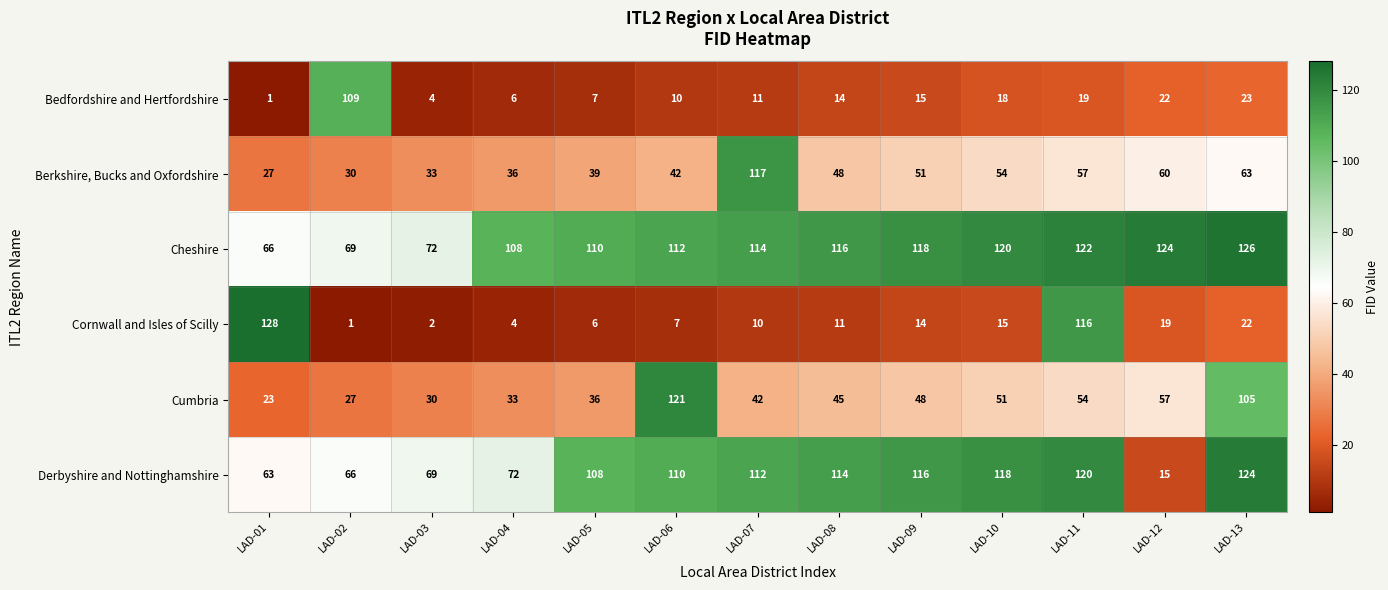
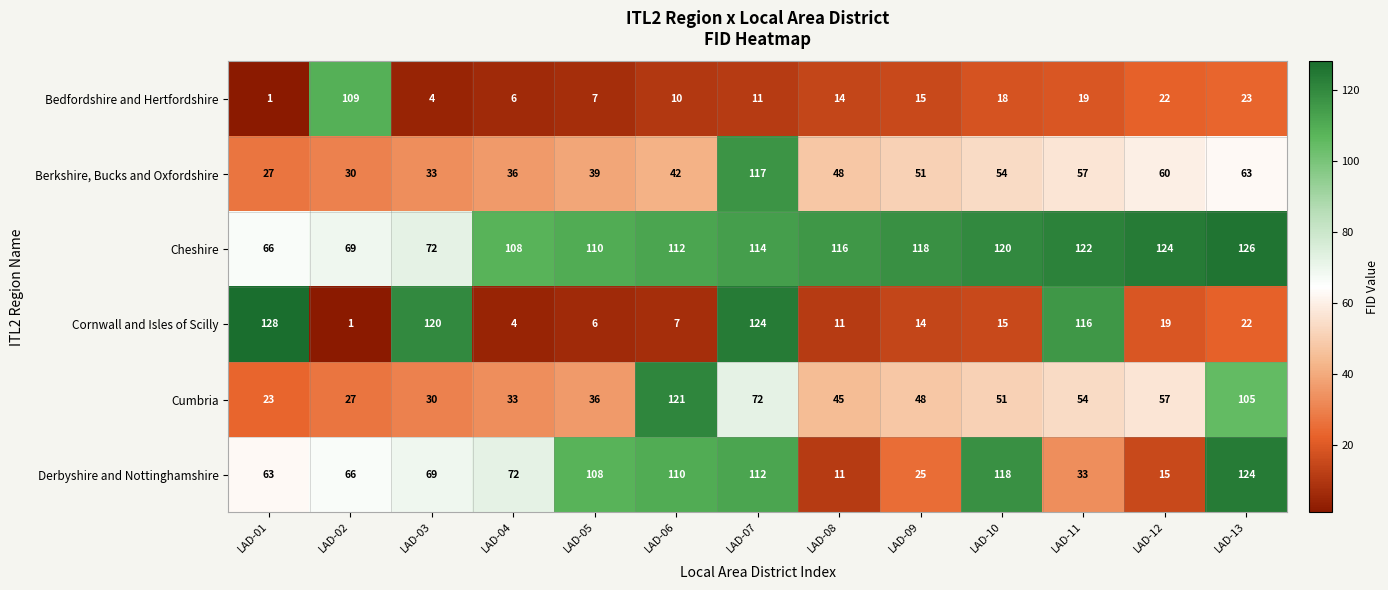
Cornwall and Isles of Scilly, LAD-03: 2 -> 120
Cornwall and Isles of Scilly, LAD-07: 10 -> 124
Cumbria, LAD-07: 42 -> 72
Derbyshire and Nottinghamshire, LAD-08: 114 -> 11
Derbyshire and Nottinghamshire, LAD-09: 116 -> 25
Derbyshire and Nottinghamshire, LAD-11: 120 -> 33
